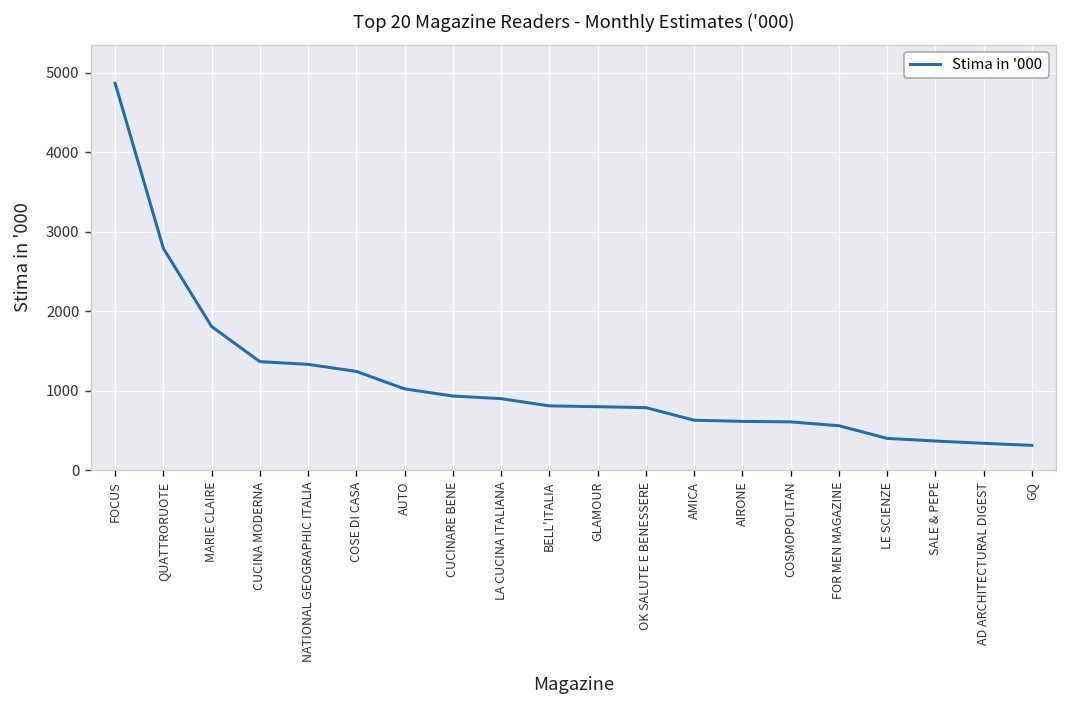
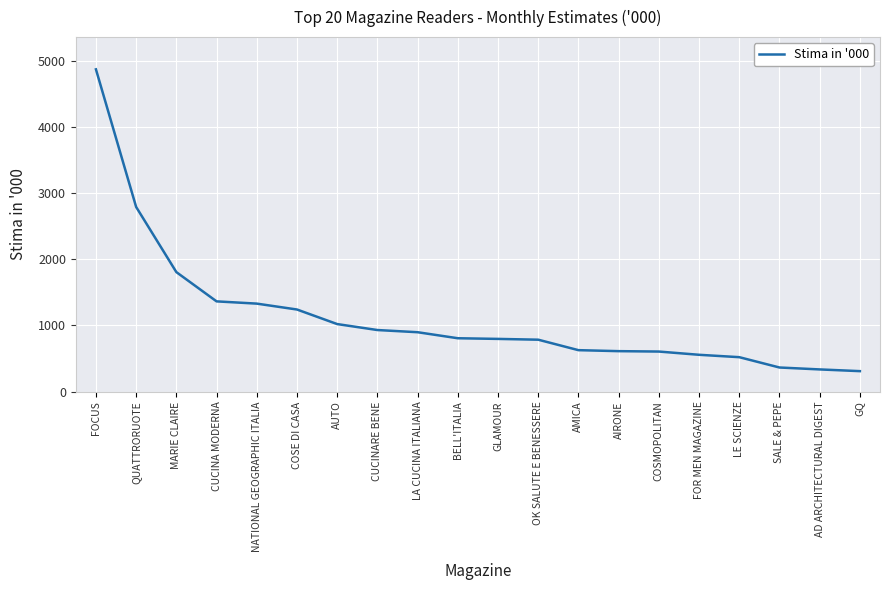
LE SCIENZE: 400 -> 500
